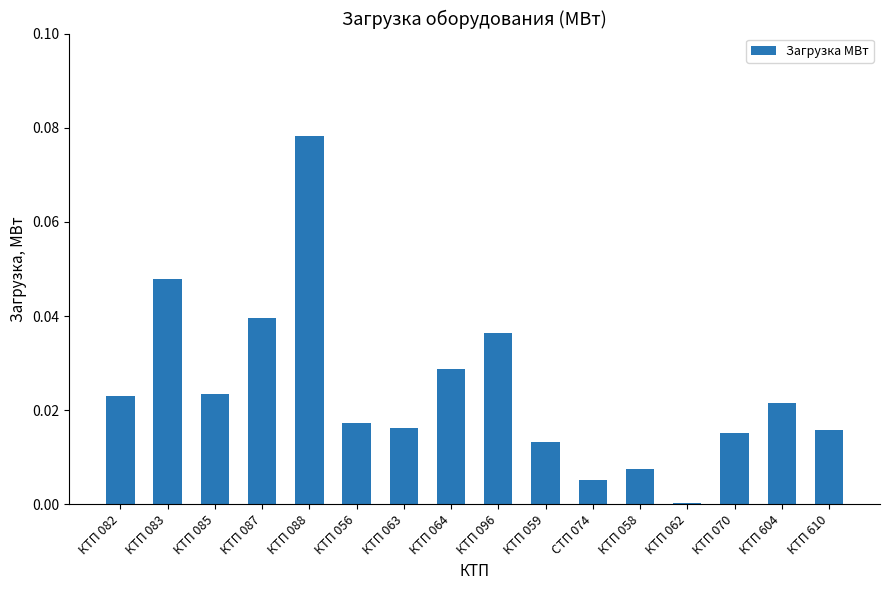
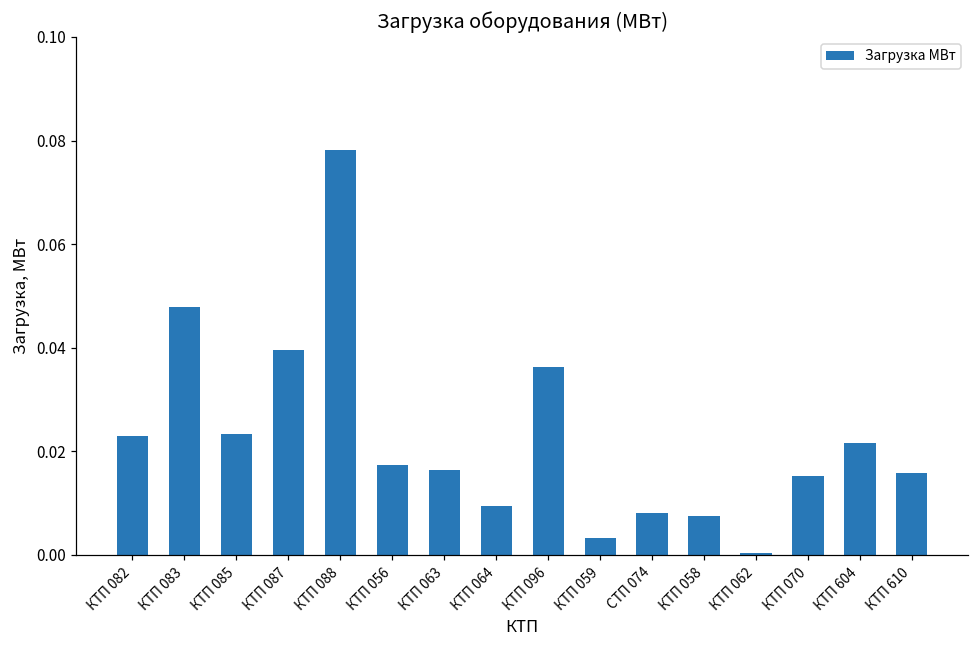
КТП 064: 0.029 -> 0.009
КТП 059: 0.013 -> 0.003
СТП 074: 0.005 -> 0.008
